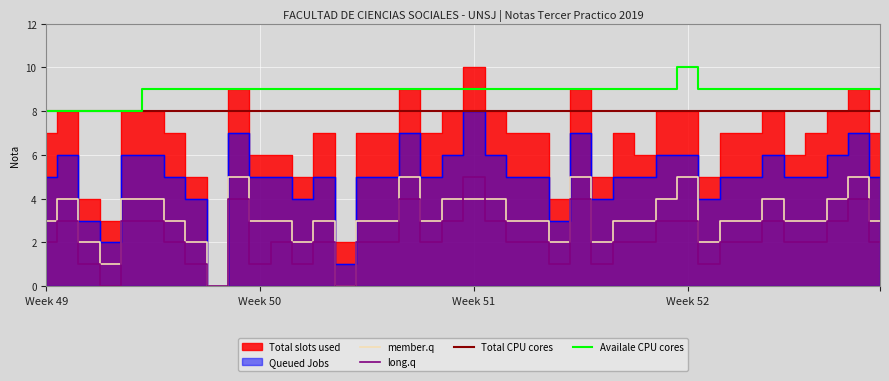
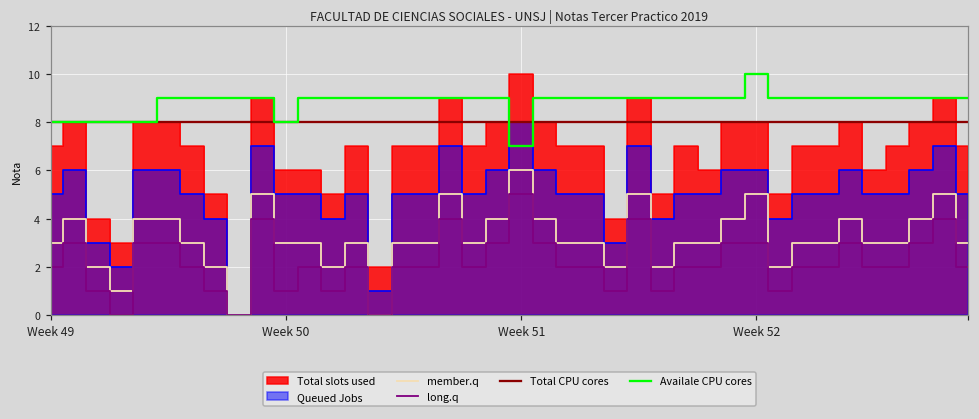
Availale CPU cores, Week 50: 9 -> 8
member.q, Week 51: 4 -> 6
Availale CPU cores, Week 51: 9 -> 7
